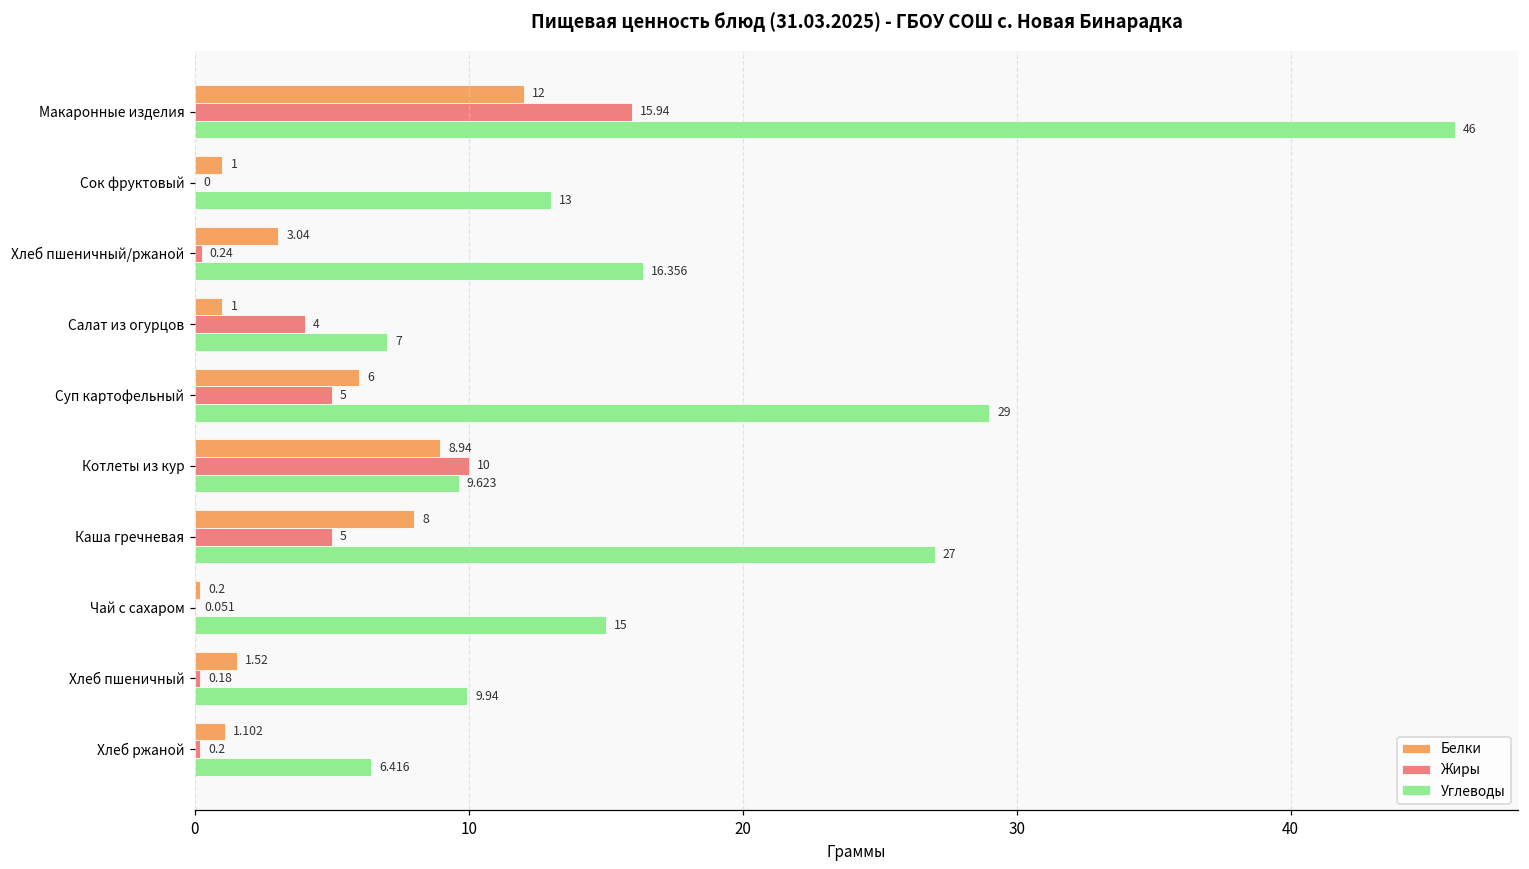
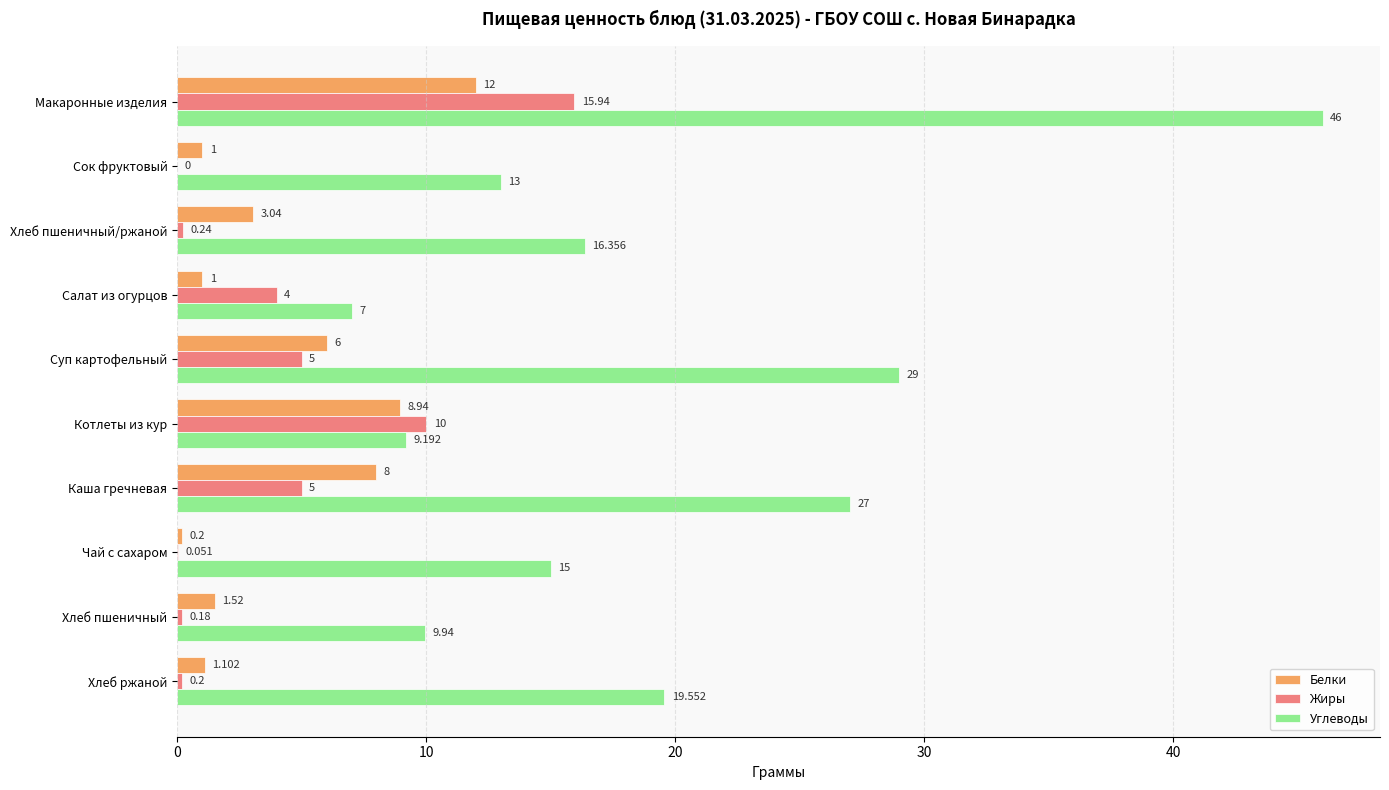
Углеводы, Котлеты из кур: 9.623 -> 9.192
Углеводы, Хлеб ржаной: 6.416 -> 19.552
